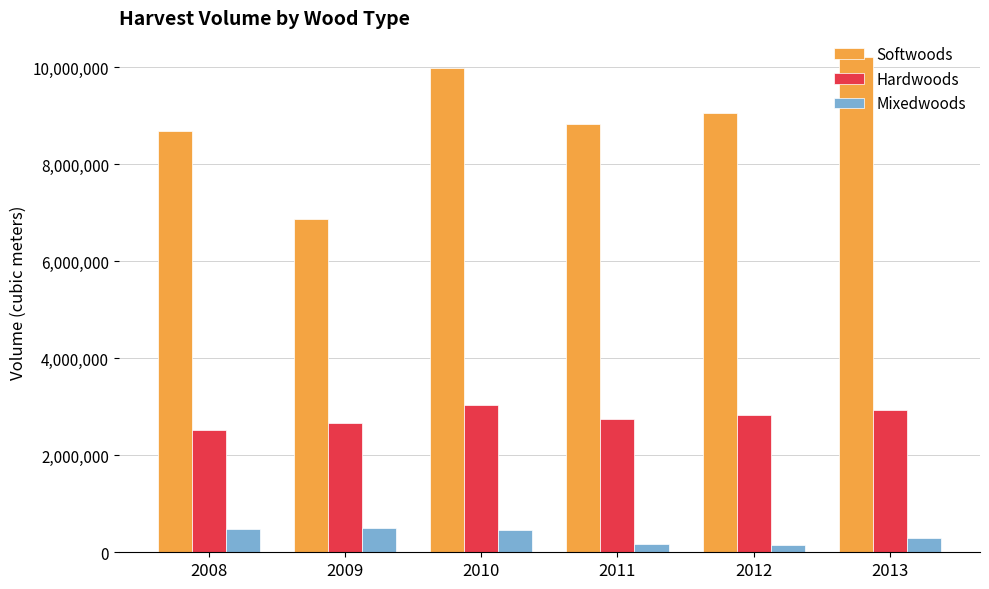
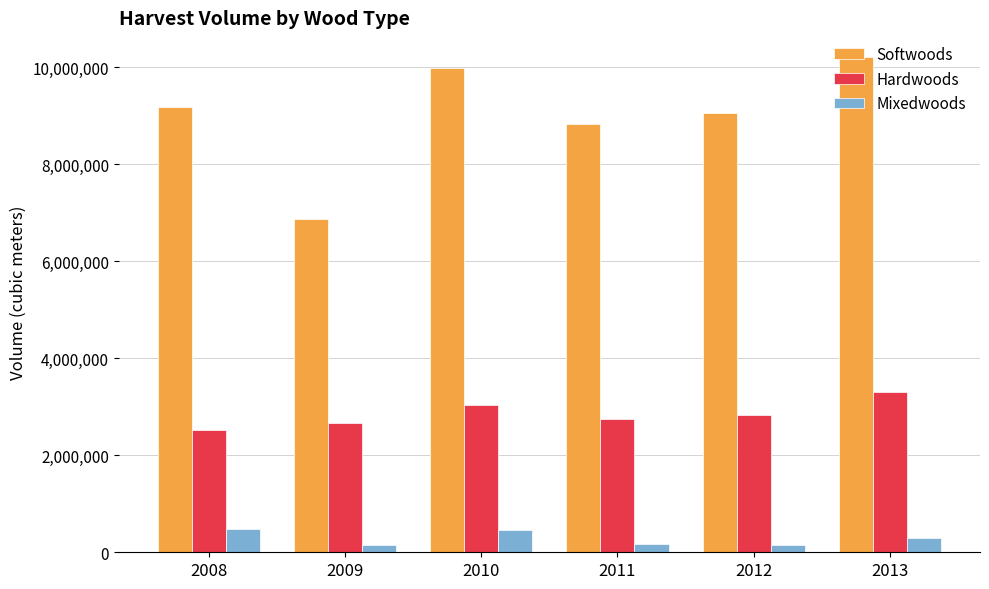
Softwoods, 2008: 8,700,000 -> 9,200,000
Mixedwoods, 2009: 500,000 -> 100,000
Hardwoods, 2013: 2,900,000 -> 3,300,000
